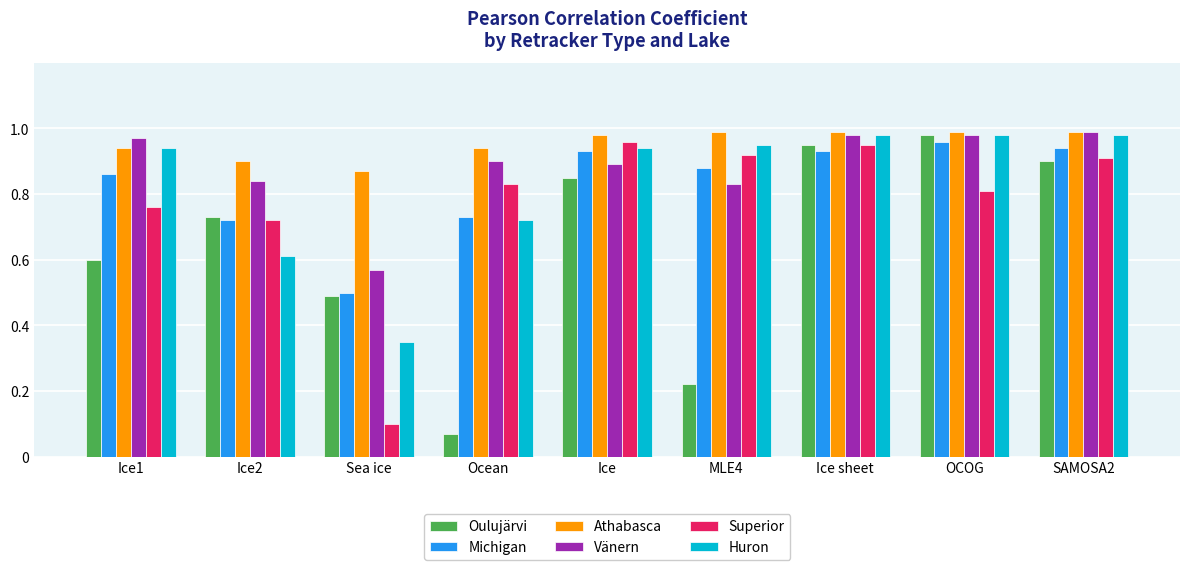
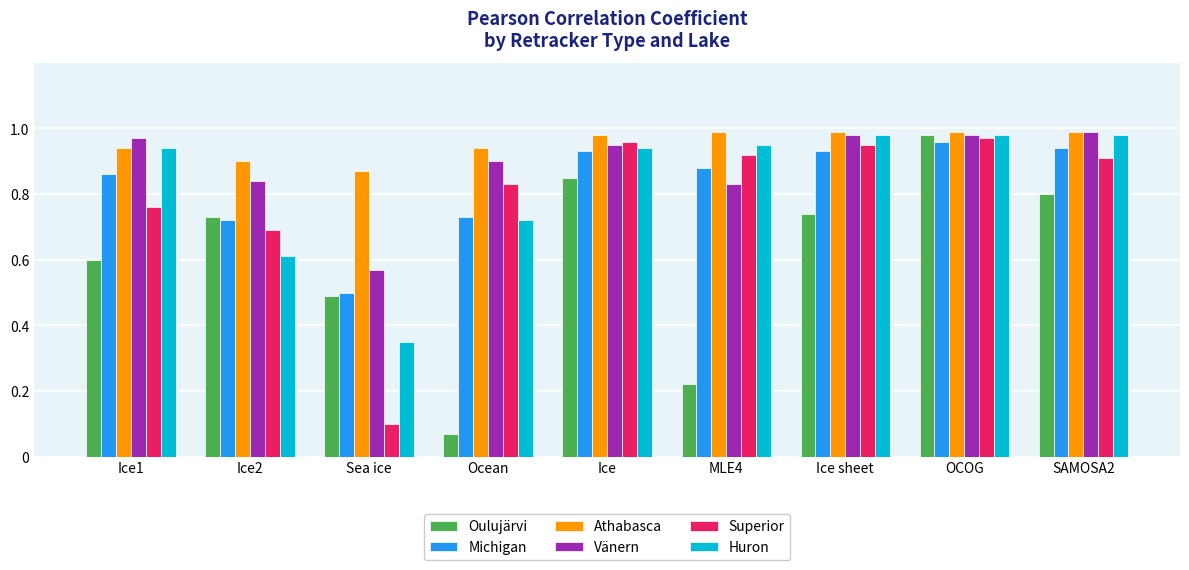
Superior, Ice2: 0.72 -> 0.69
Vänern, Ice: 0.89 -> 0.95
Oulujärvi, Ice sheet: 0.95 -> 0.74
Superior, OCOG: 0.81 -> 0.97
Oulujärvi, SAMOSA2: 0.9 -> 0.8
